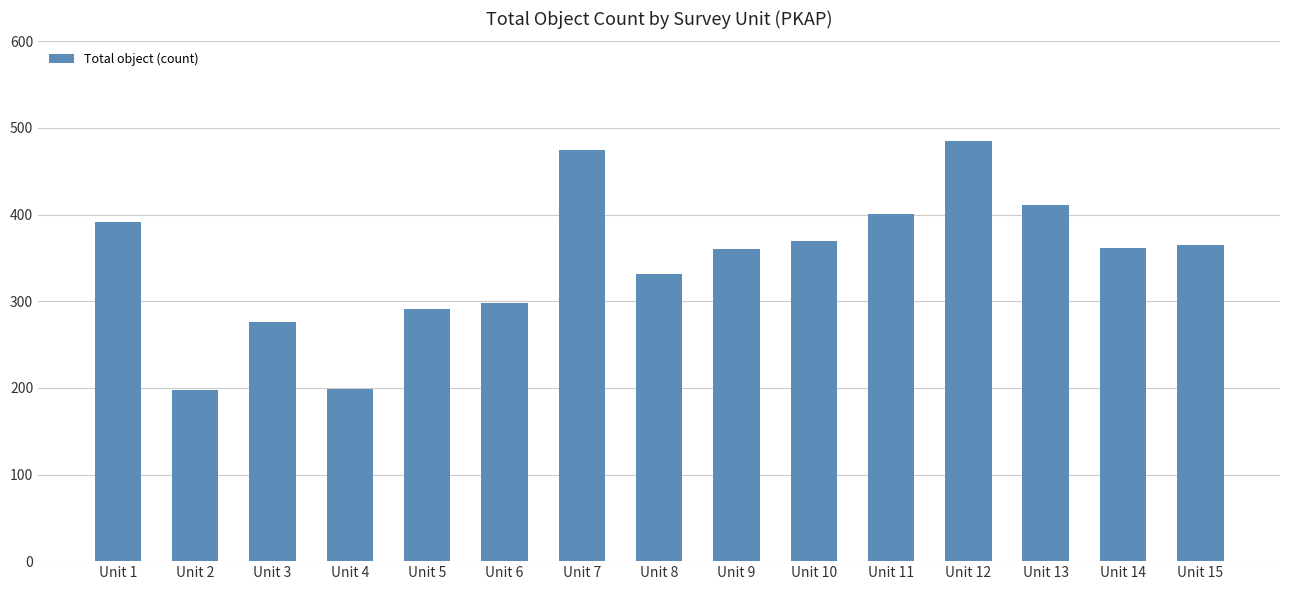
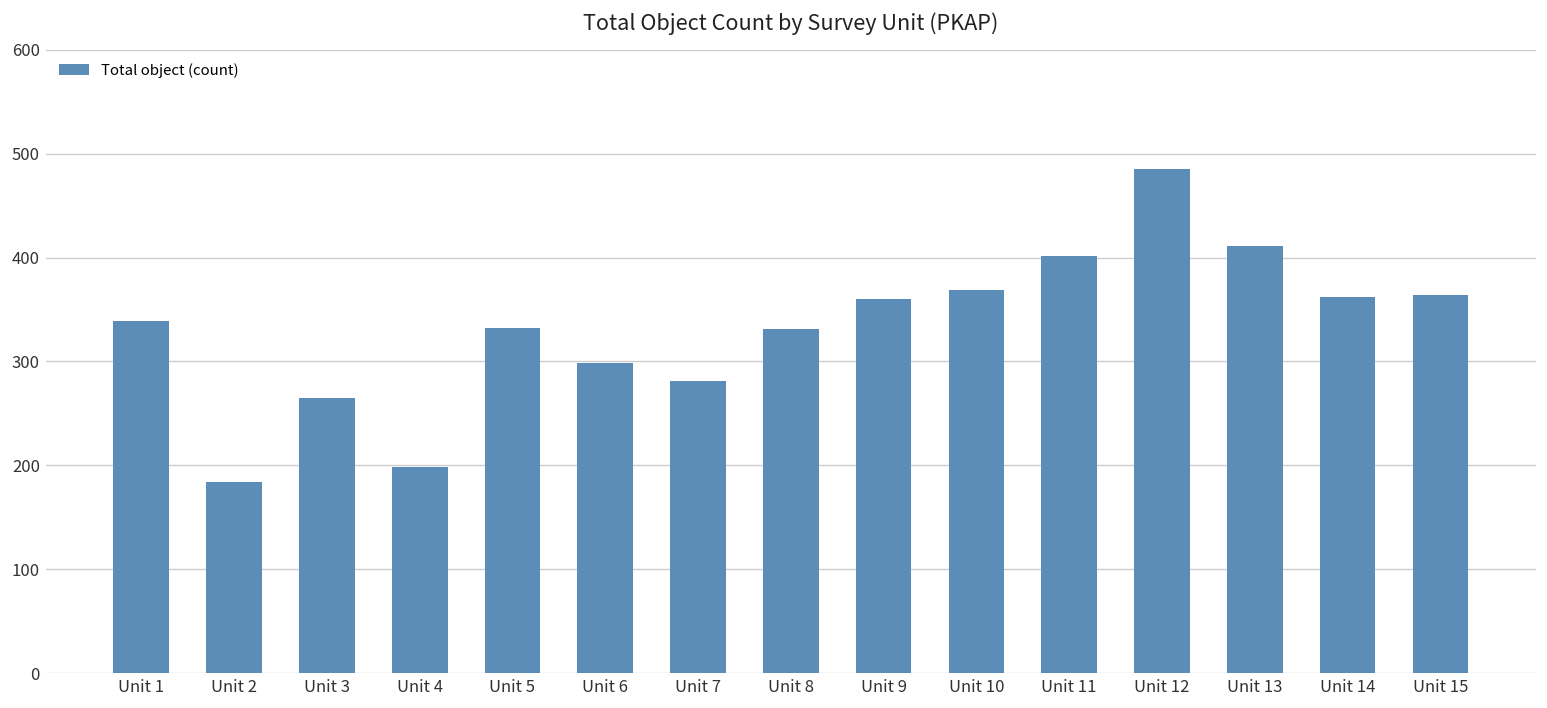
Unit 1: 390 -> 340
Unit 2: 200 -> 180
Unit 3: 280 -> 270
Unit 5: 290 -> 330
Unit 7: 470 -> 280
